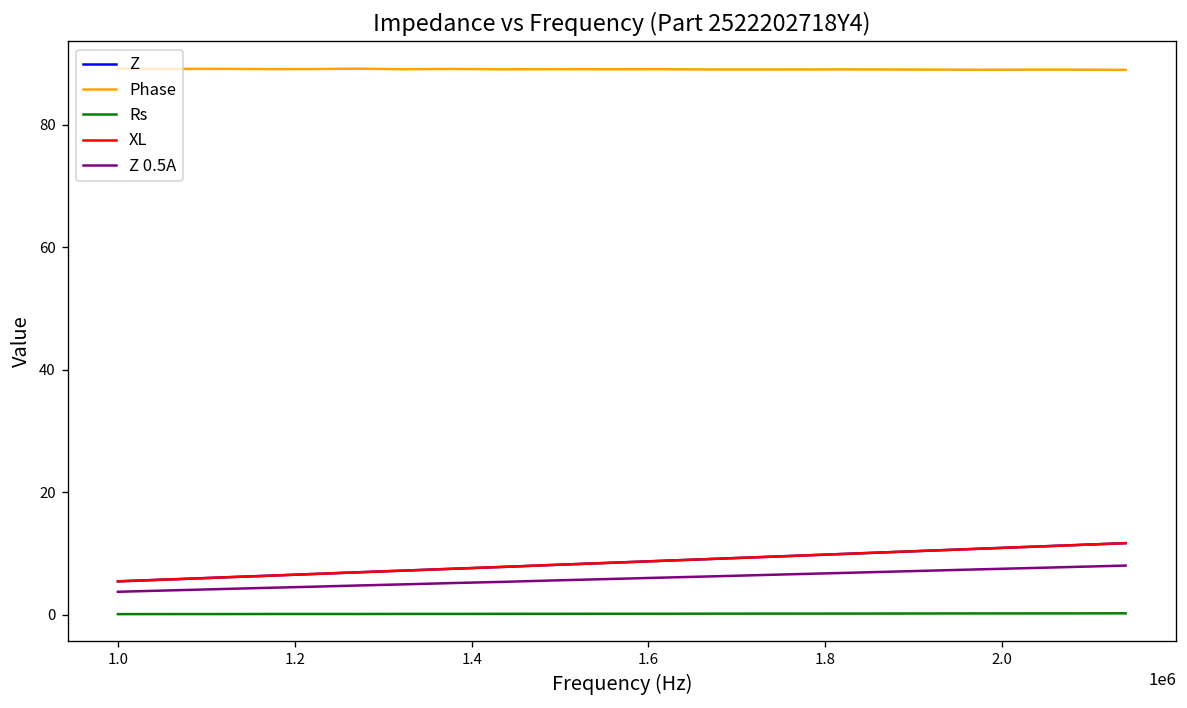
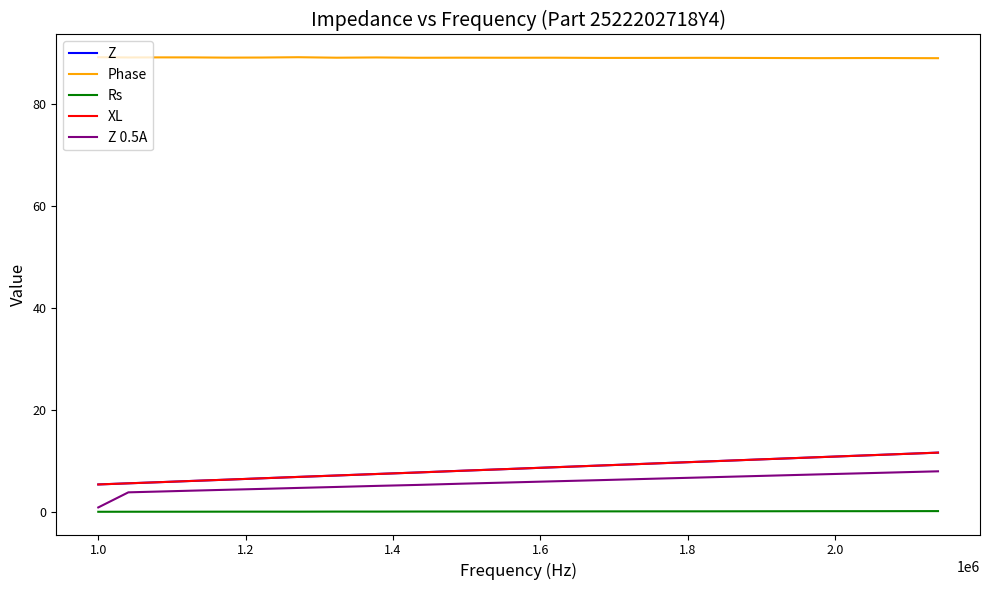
Z 0.5A, 1.0: 4 -> 1
